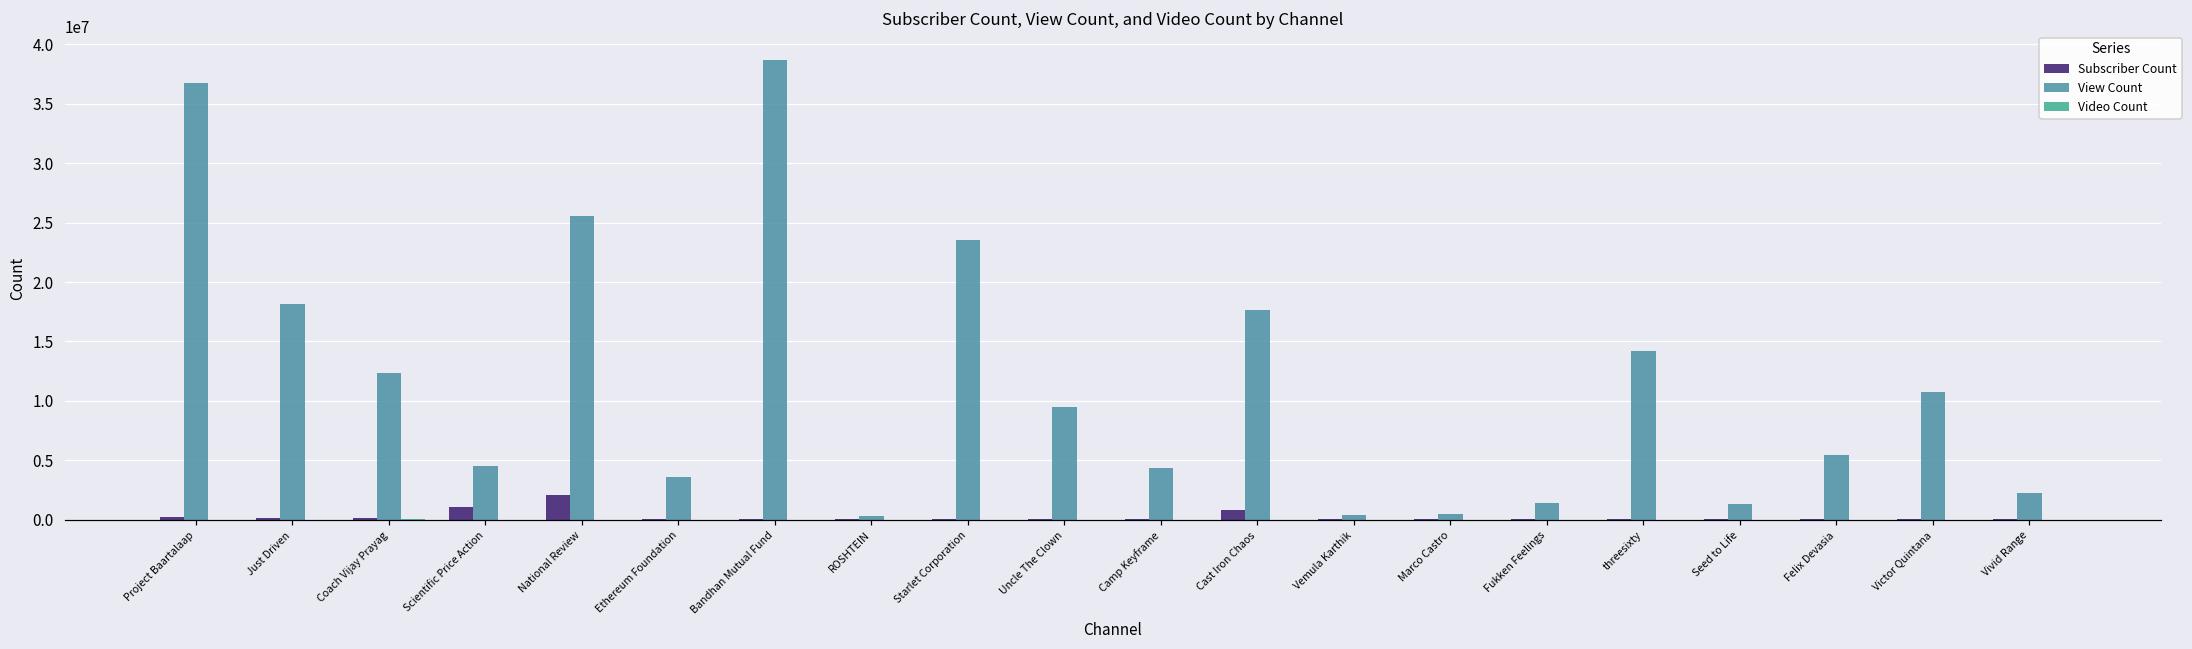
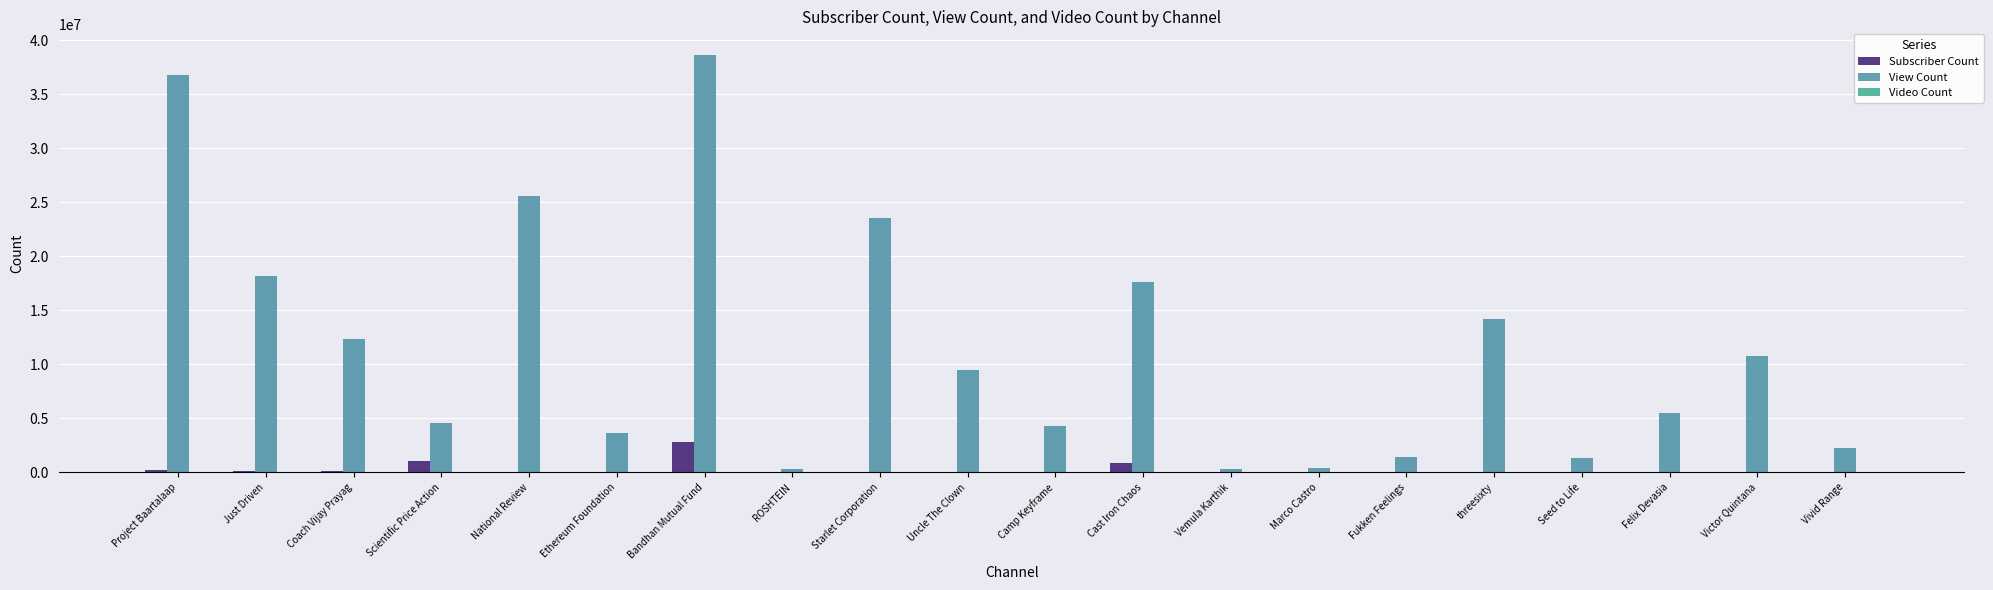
Subscriber Count, National Review: 2100000 -> 100000
Subscriber Count, Bandhan Mutual Fund: 100000 -> 2800000
